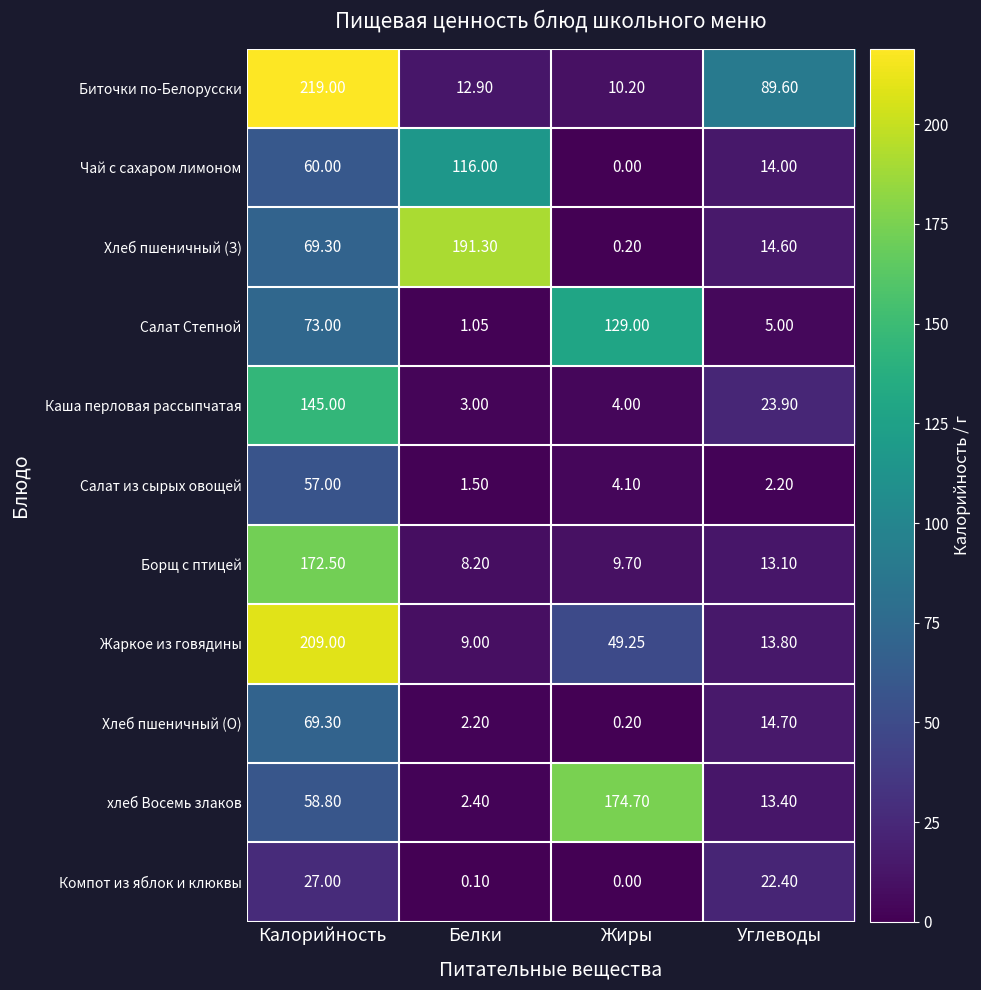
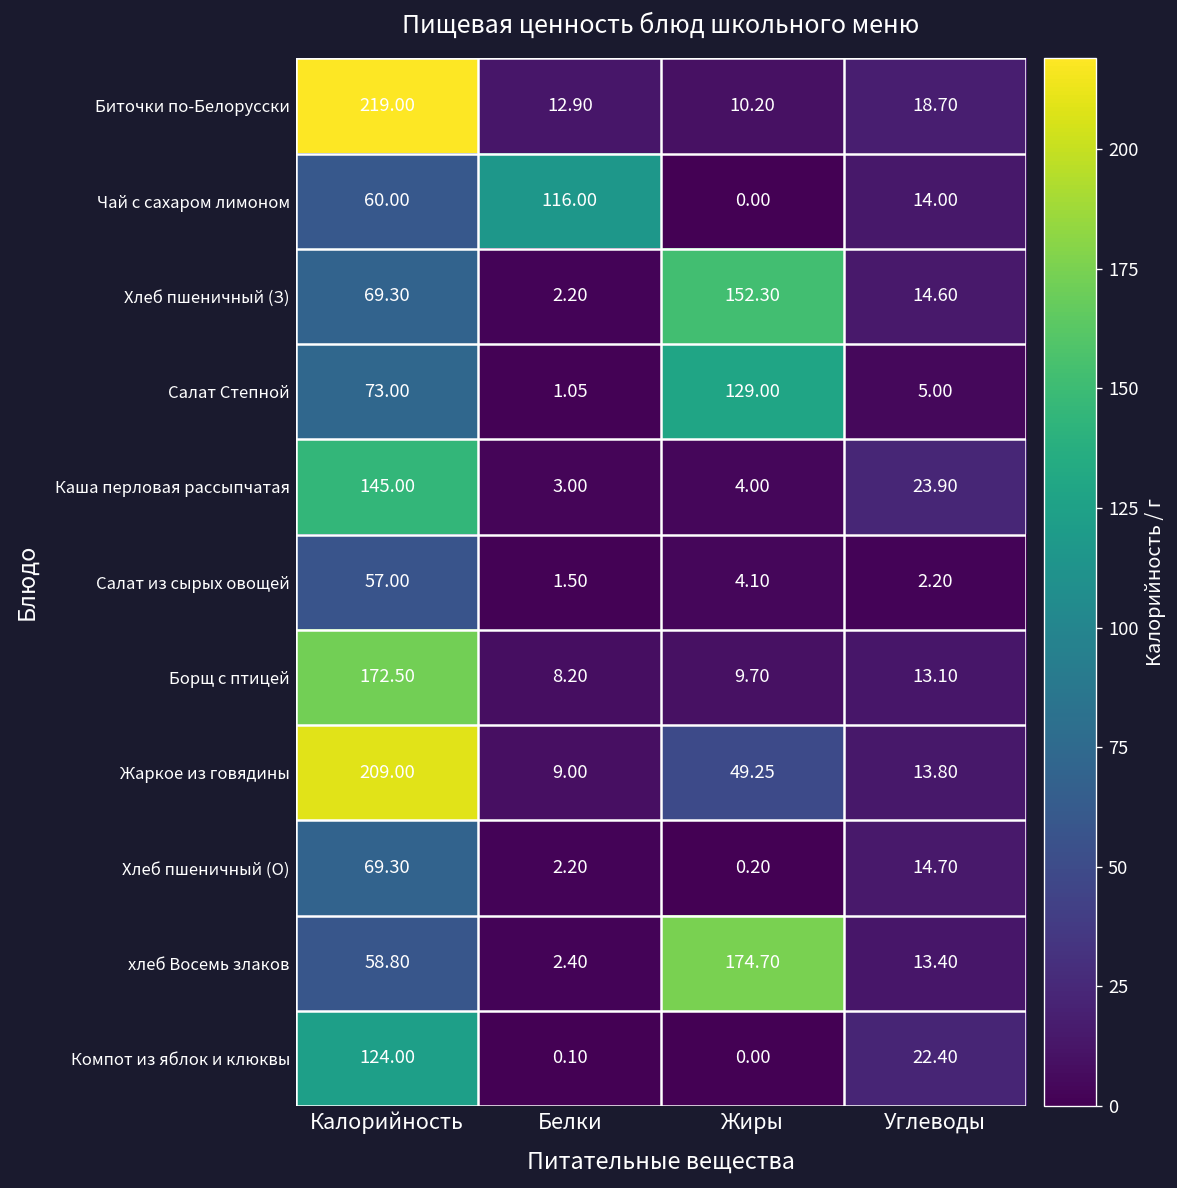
Биточки по-Белорусски, Углеводы: 89.60 -> 18.70
Хлеб пшеничный (З), Белки: 191.30 -> 2.20
Хлеб пшеничный (З), Жиры: 0.20 -> 152.30
Компот из яблок и клюквы, Калорийность: 27.00 -> 124.00
